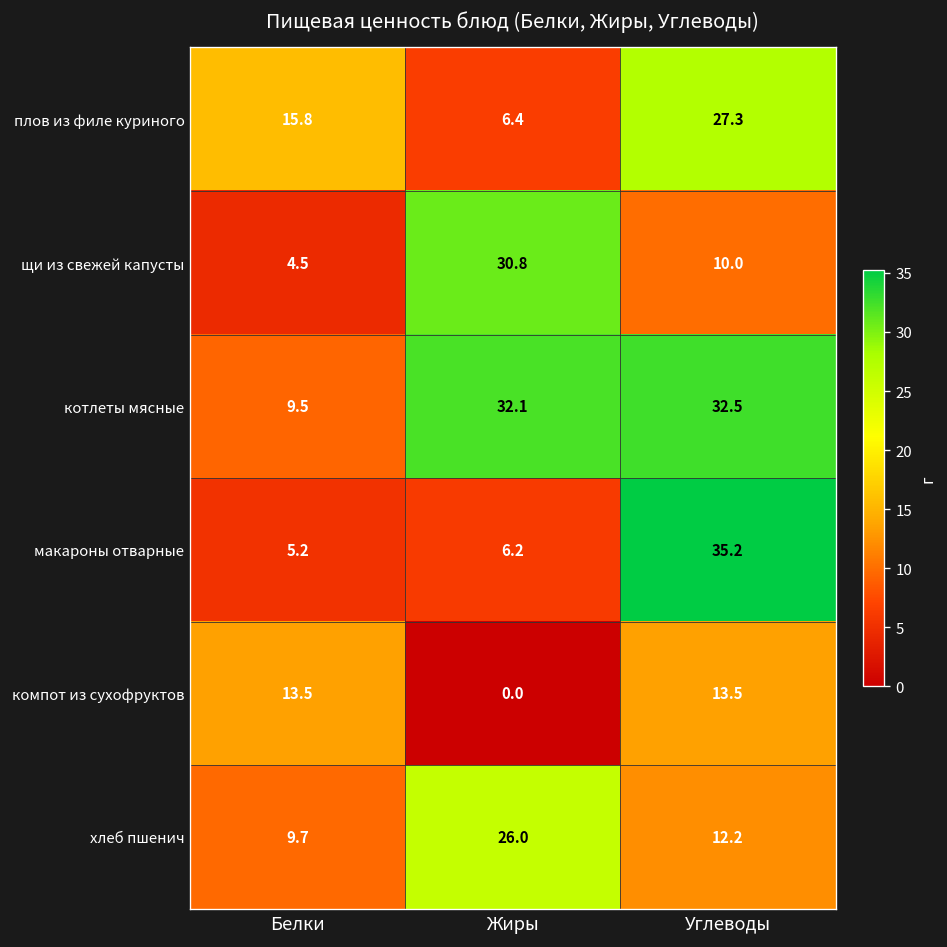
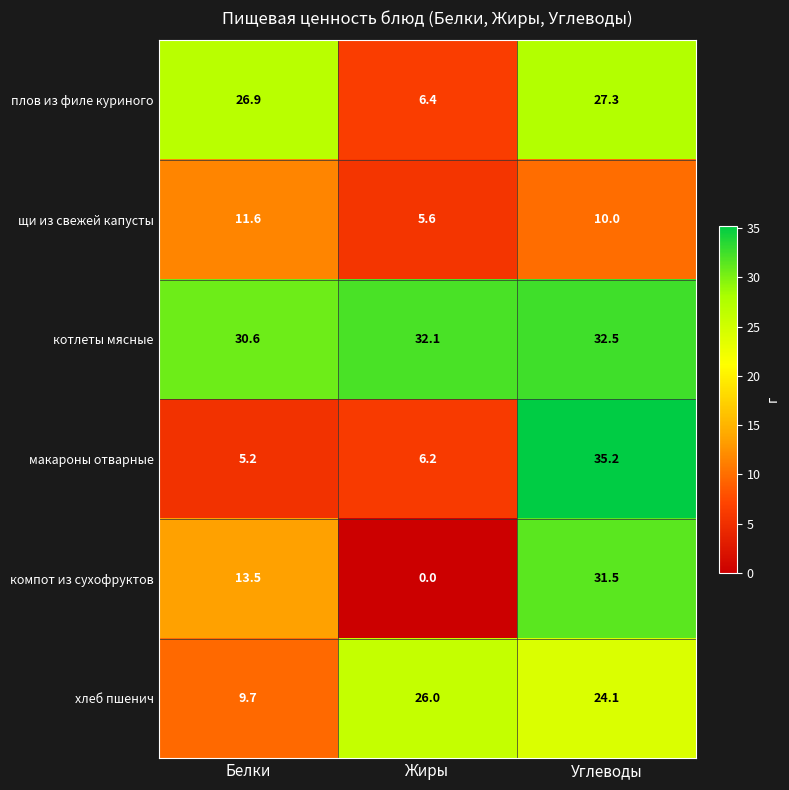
плов из филе куриного, Белки: 15.8 -> 26.9
щи из свежей капусты, Белки: 4.5 -> 11.6
щи из свежей капусты, Жиры: 30.8 -> 5.6
котлеты мясные, Белки: 9.5 -> 30.6
компот из сухофруктов, Углеводы: 13.5 -> 31.5
хлеб пшенич, Углеводы: 12.2 -> 24.1
